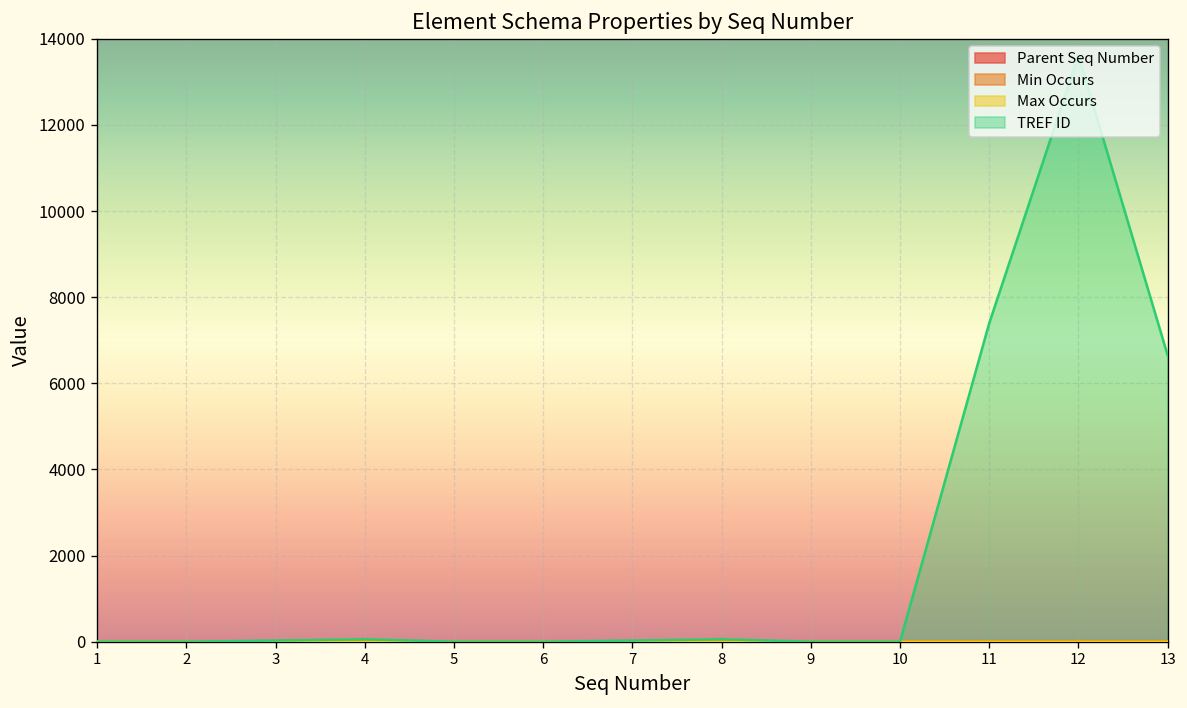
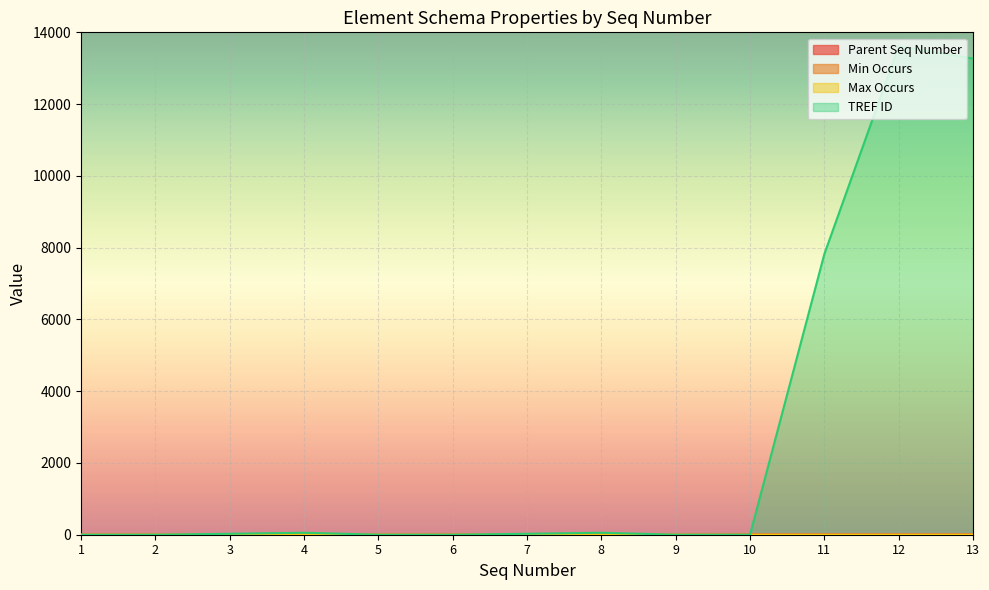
TREF ID, 11: 7400 -> 7800
TREF ID, 13: 6700 -> 13300
